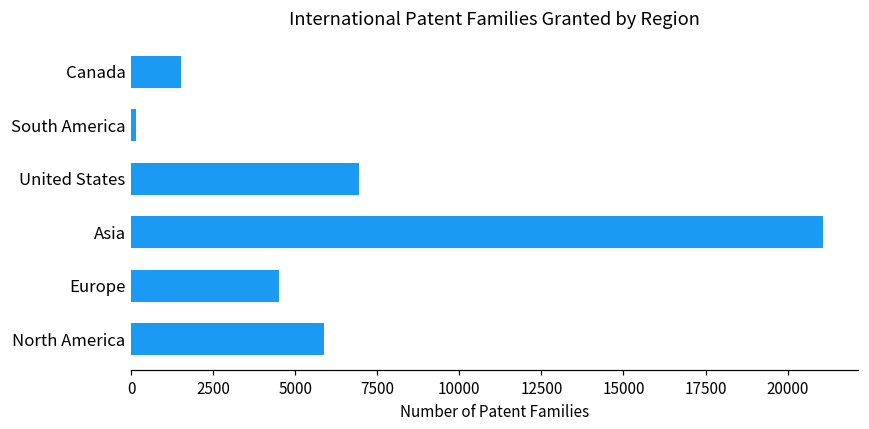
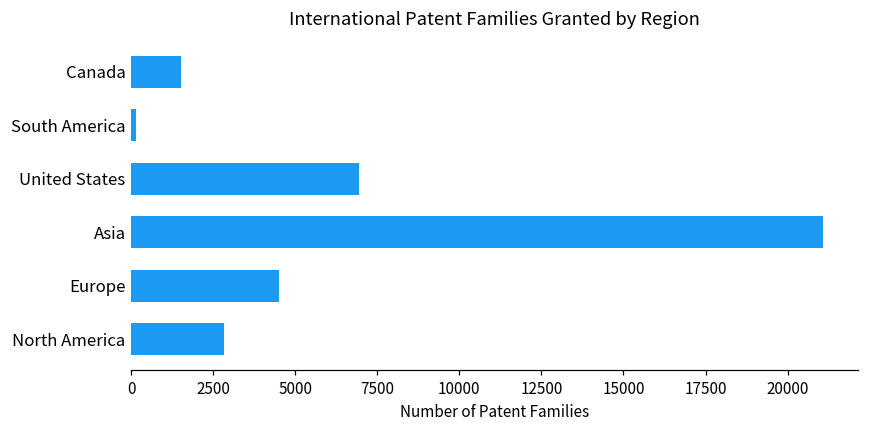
North America: 5900 -> 2800
